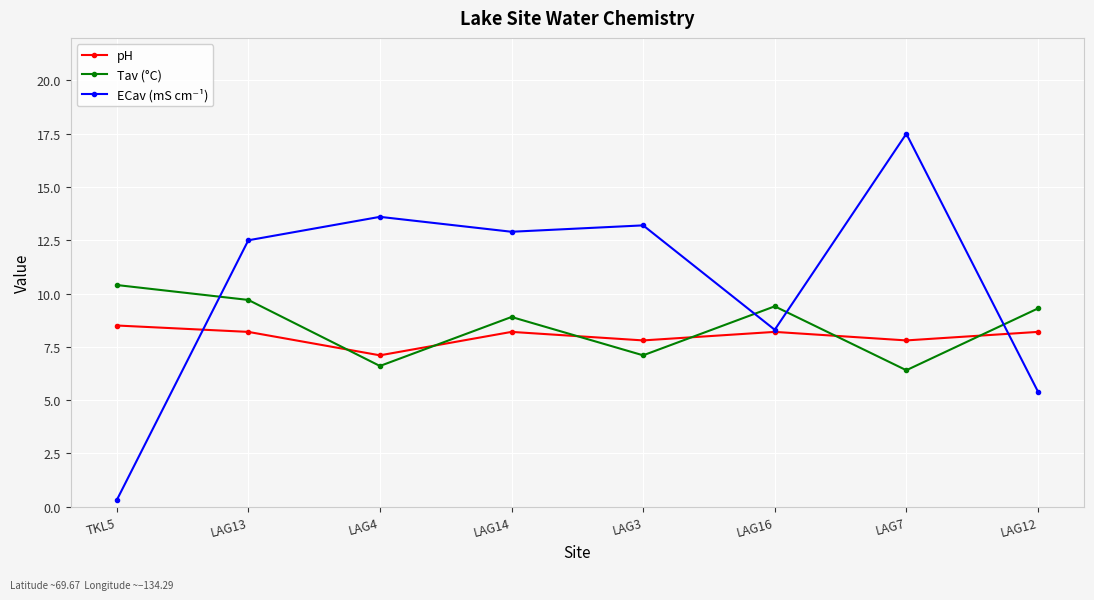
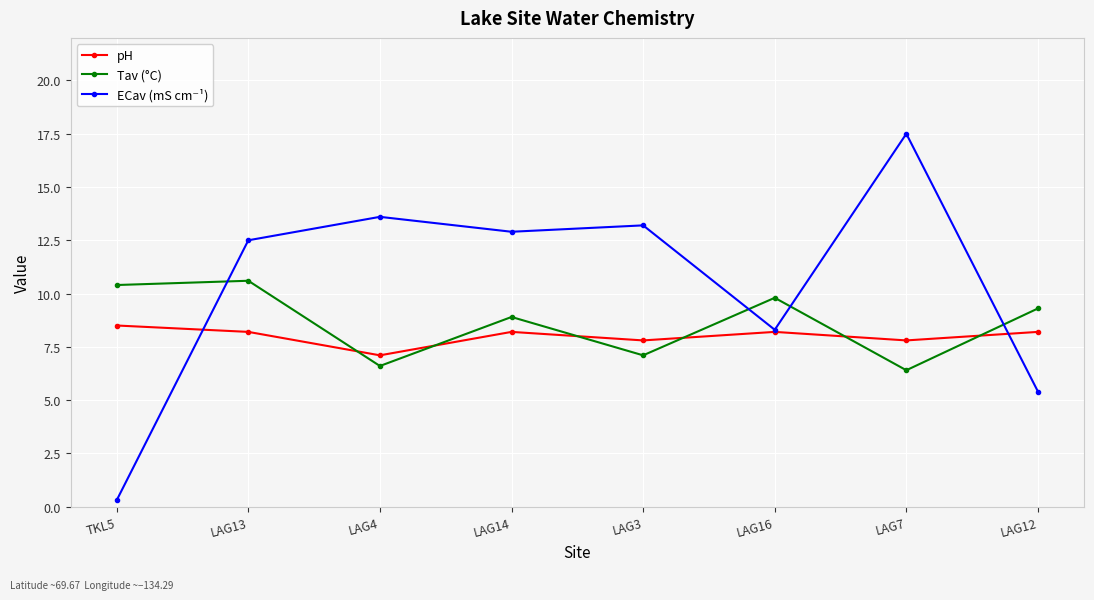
Tav (°C), LAG13: 9.7 -> 10.6
Tav (°C), LAG16: 9.4 -> 9.8
